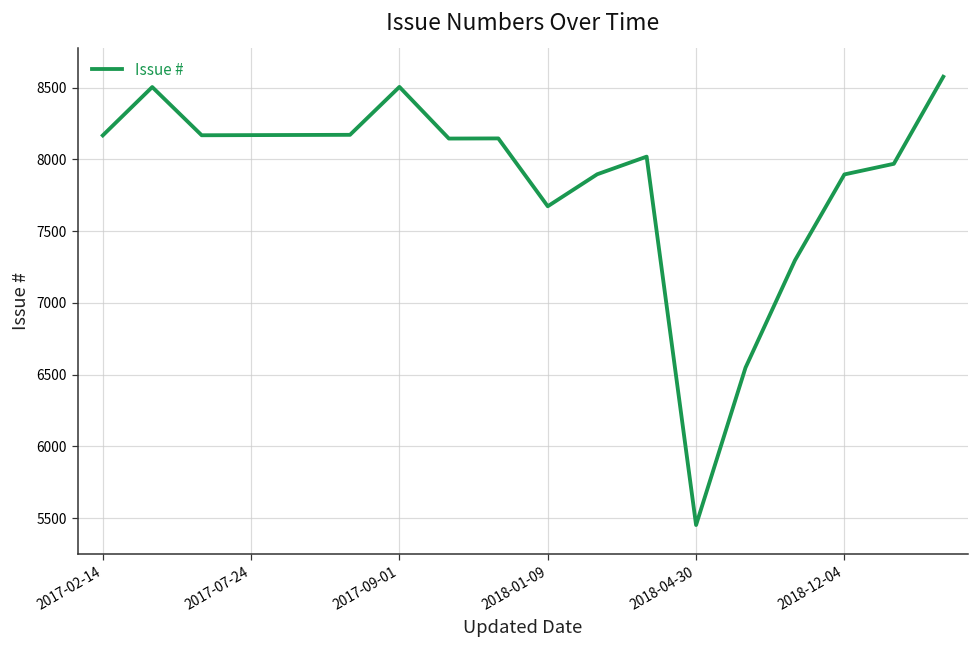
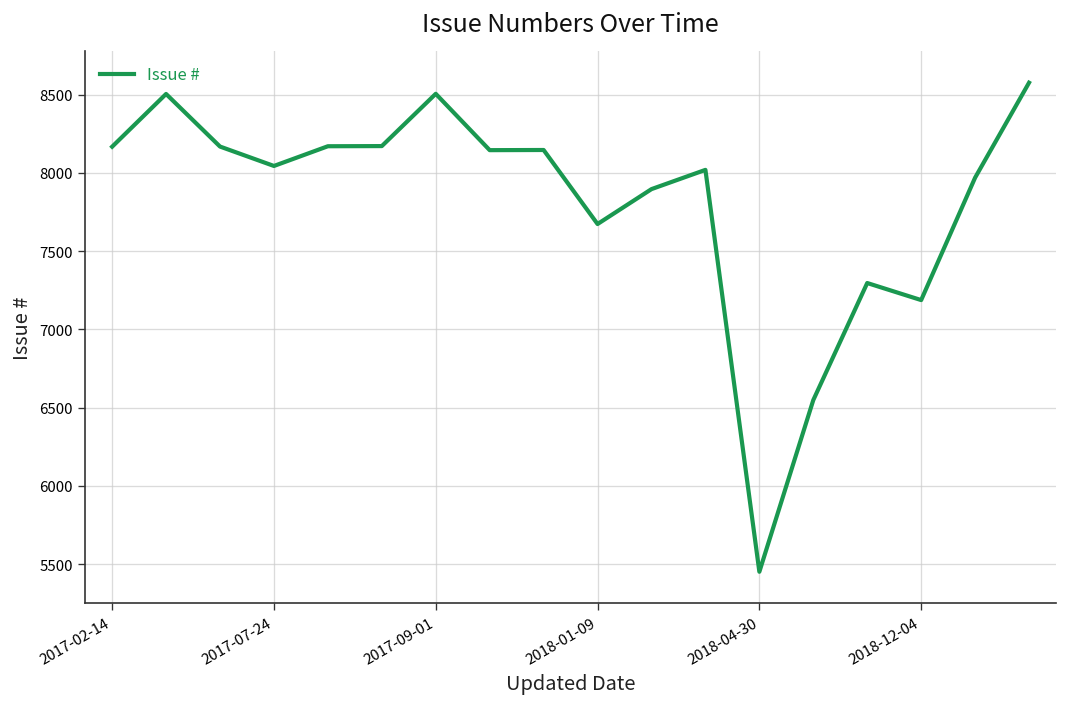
2017-07-24: 8170 -> 8040
2018-12-04: 7900 -> 7190
